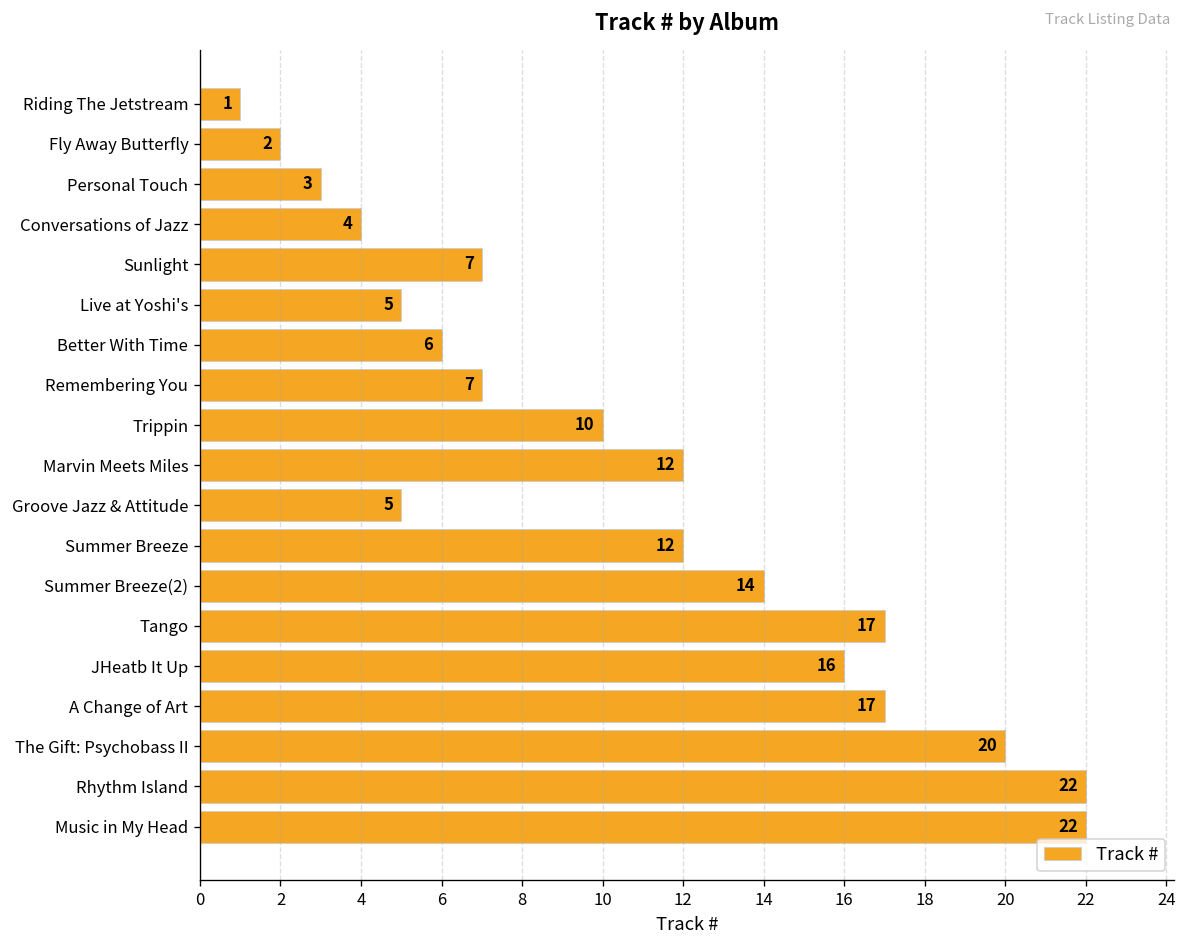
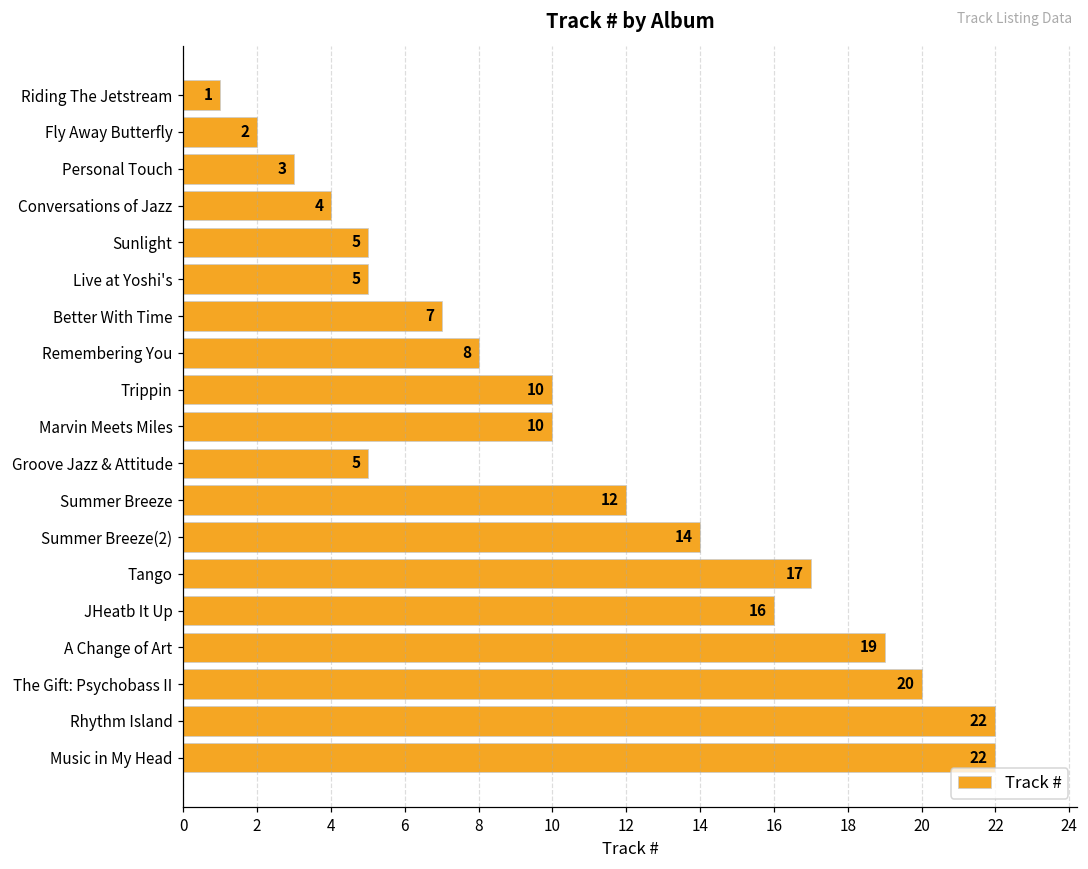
Sunlight: 7 -> 5
Better With Time: 6 -> 7
Remembering You: 7 -> 8
Marvin Meets Miles: 12 -> 10
A Change of Art: 17 -> 19
